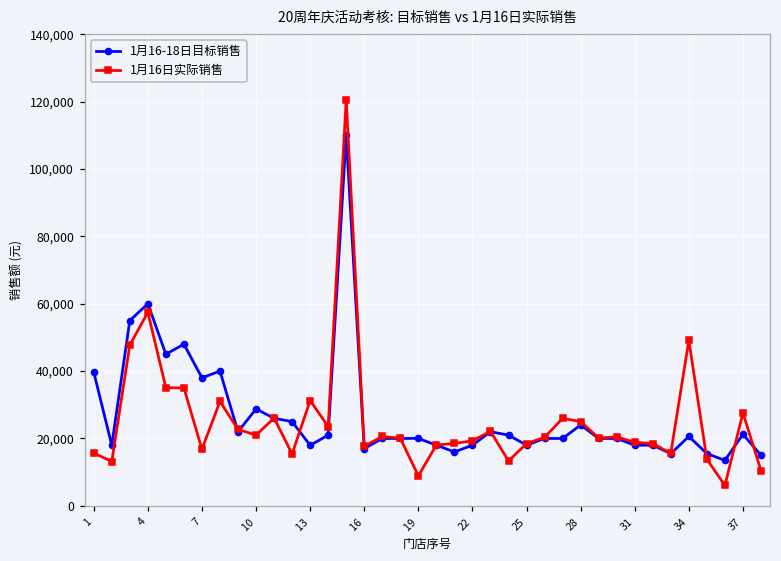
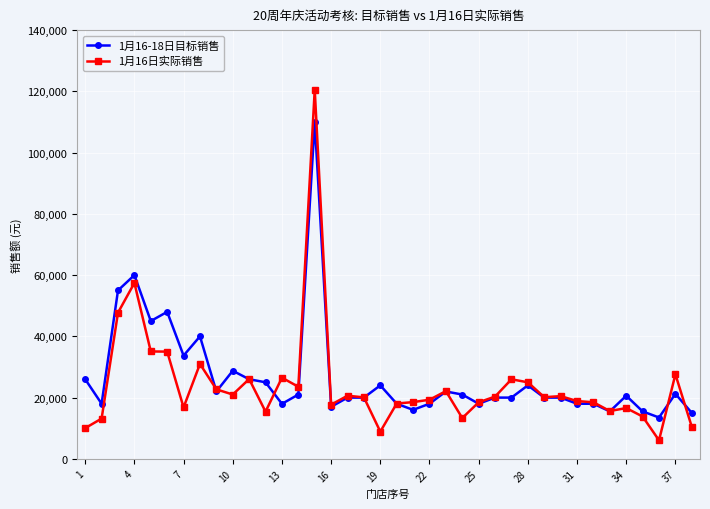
1月16-18日目标销售, 1: 40,000 -> 26,000
1月16日实际销售, 1: 16,000 -> 10,000
1月16-18日目标销售, 7: 38,000 -> 34,000
1月16日实际销售, 13: 31,000 -> 27,000
1月16-18日目标销售, 19: 20,000 -> 24,000
1月16日实际销售, 34: 49,000 -> 17,000
